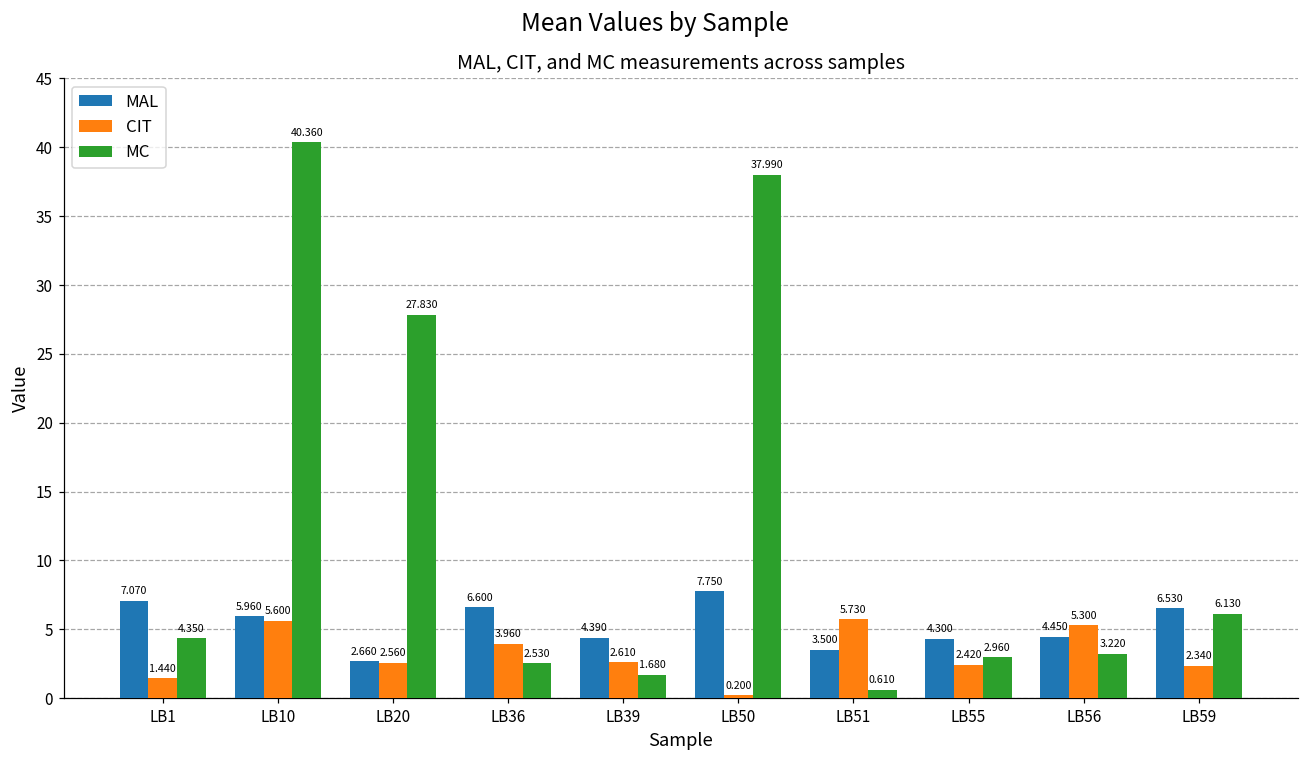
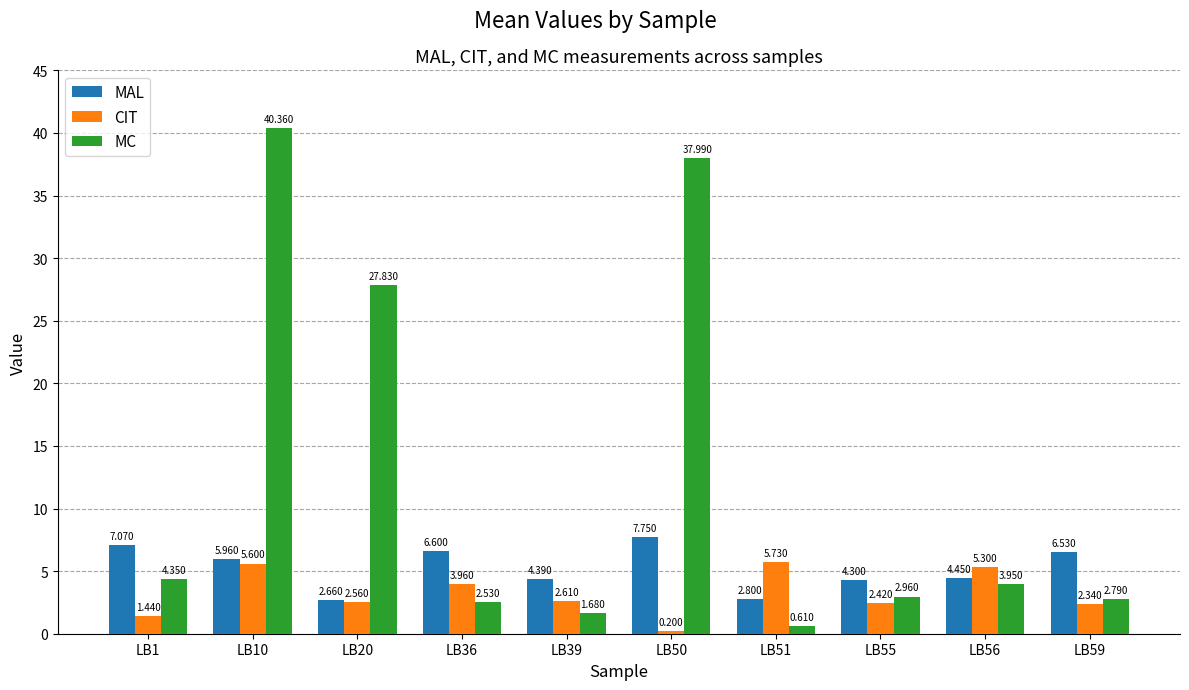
MAL, LB51: 3.500 -> 2.800
MC, LB56: 3.220 -> 3.950
MC, LB59: 6.130 -> 2.790
